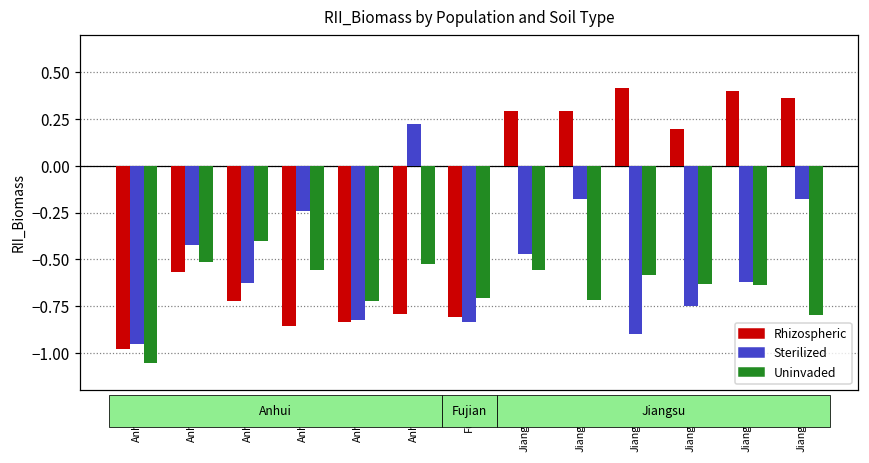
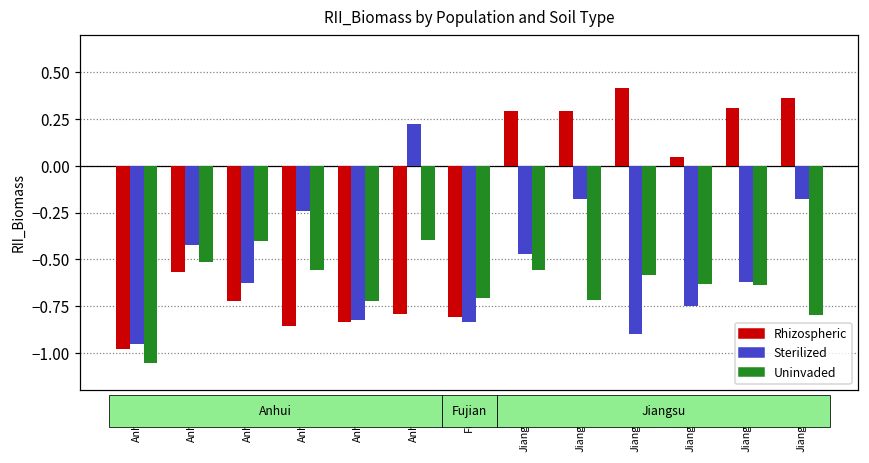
Uninvaded, Anhui06: -0.52 -> -0.39
Rhizospheric, Jiangsu04: 0.20 -> 0.05
Rhizospheric, Jiangsu05: 0.40 -> 0.31
